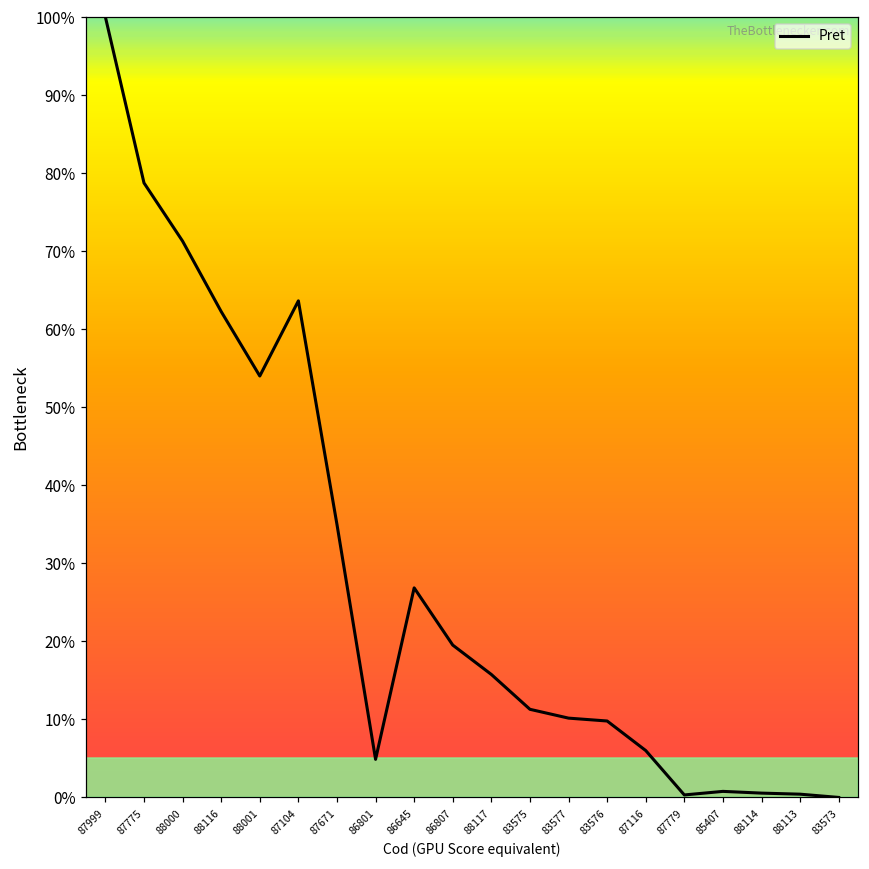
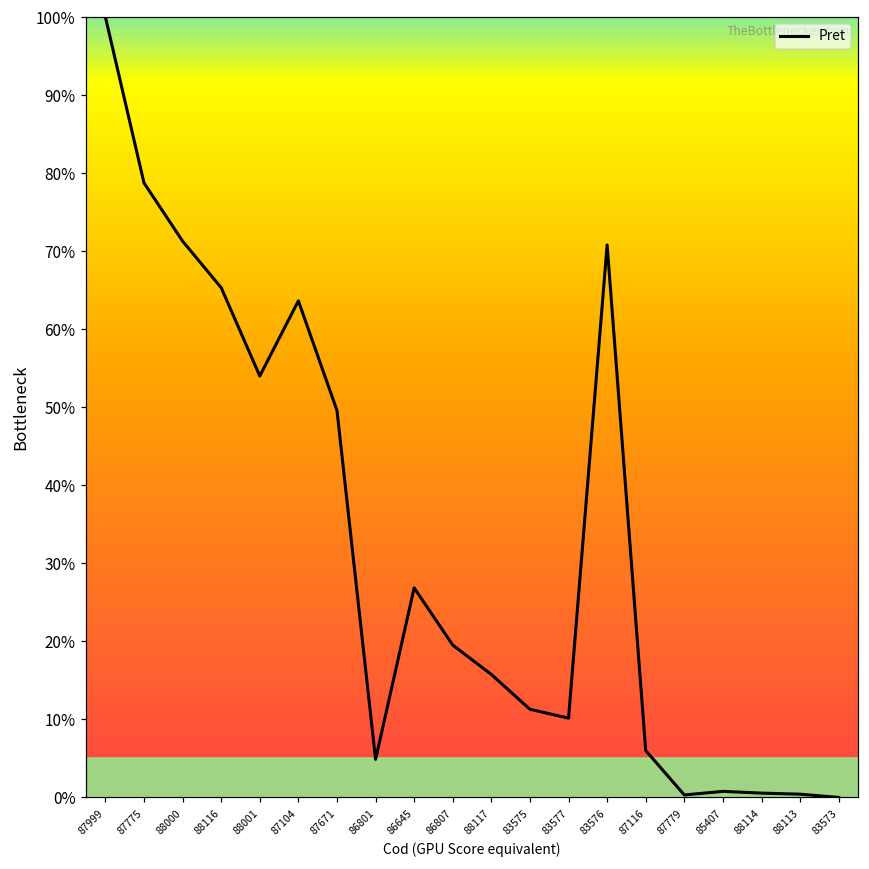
88116: 62% -> 65%
87671: 35% -> 50%
83576: 10% -> 71%
